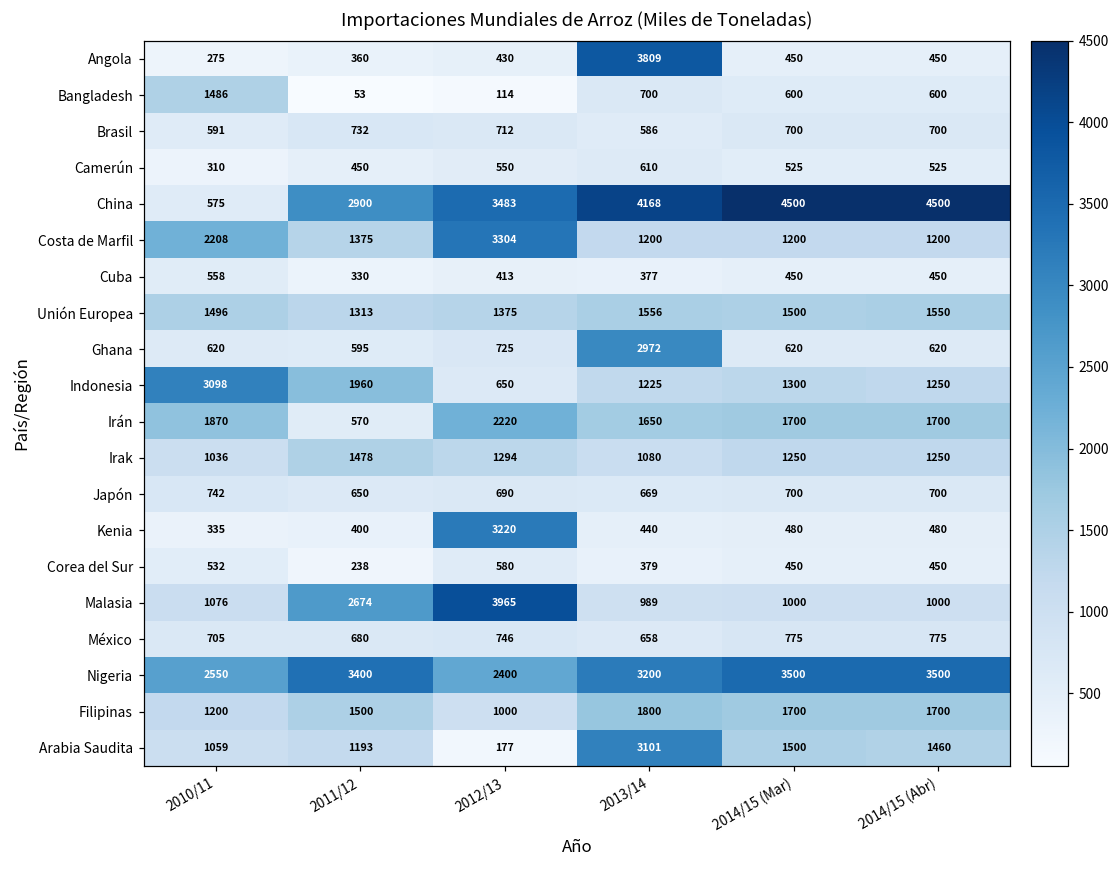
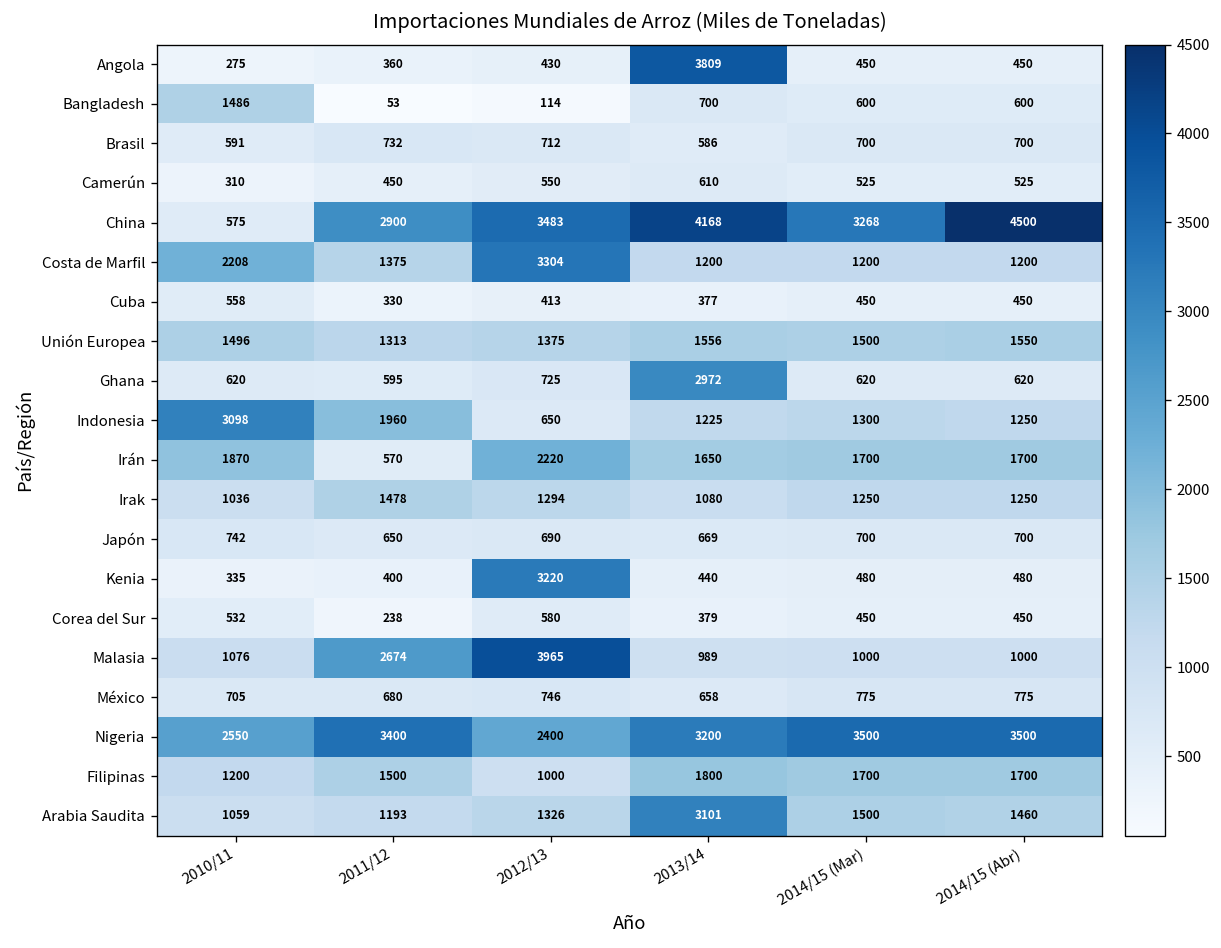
China, 2014/15 (Mar): 4500 -> 3268
Arabia Saudita, 2012/13: 177 -> 1326
